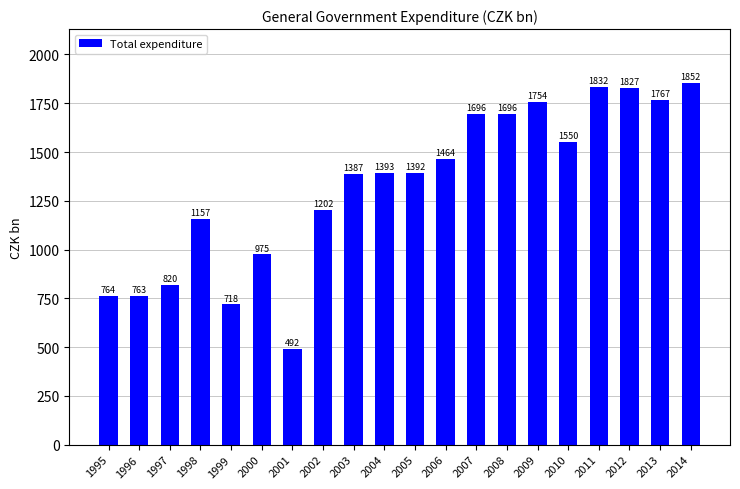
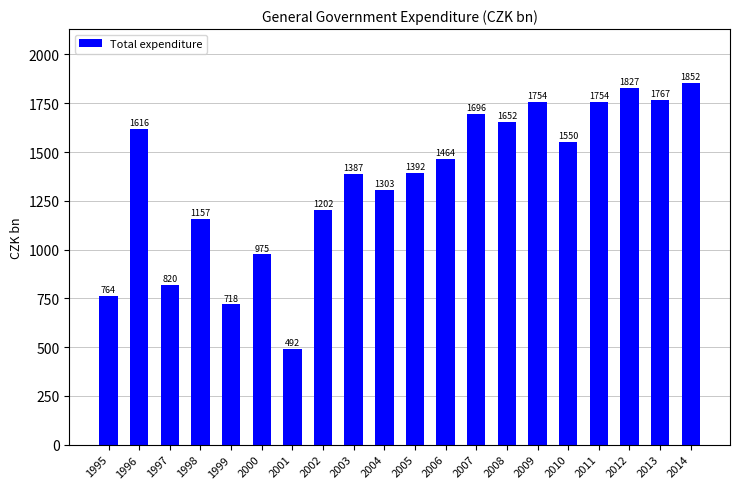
1996: 763 -> 1616
2004: 1393 -> 1303
2008: 1696 -> 1652
2011: 1832 -> 1754
